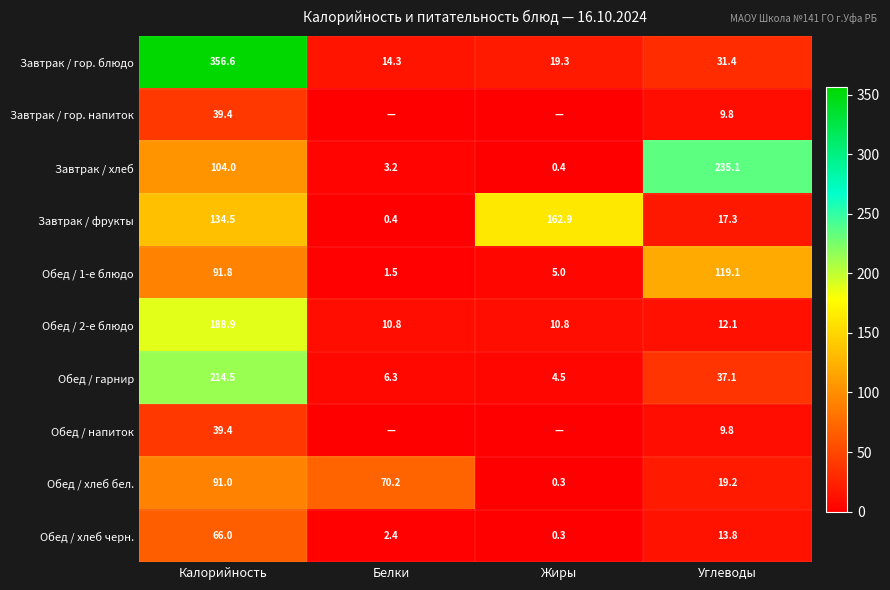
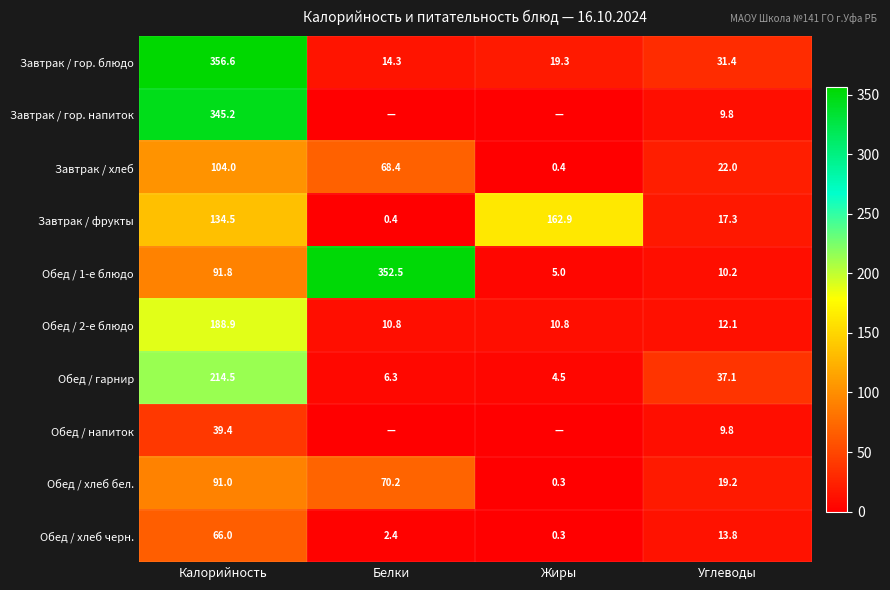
Завтрак / гор. напиток, Калорийность: 39.4 -> 345.2
Завтрак / хлеб, Белки: 3.2 -> 68.4
Завтрак / хлеб, Углеводы: 235.1 -> 22.0
Обед / 1-е блюдо, Белки: 1.5 -> 352.5
Обед / 1-е блюдо, Углеводы: 119.1 -> 10.2
